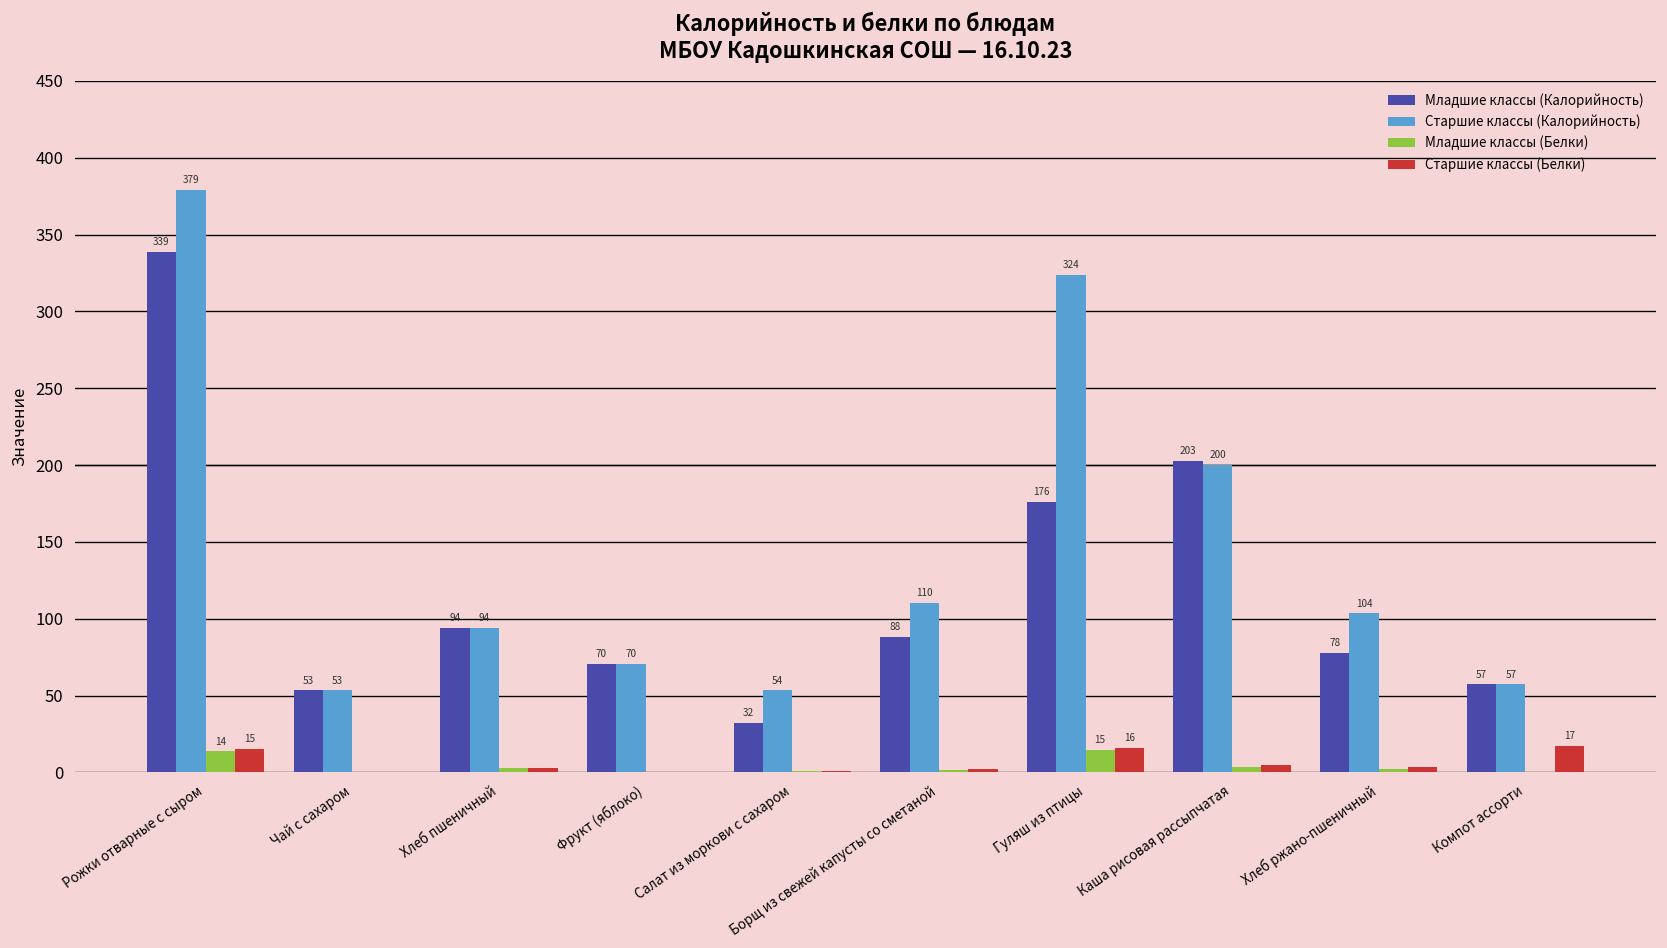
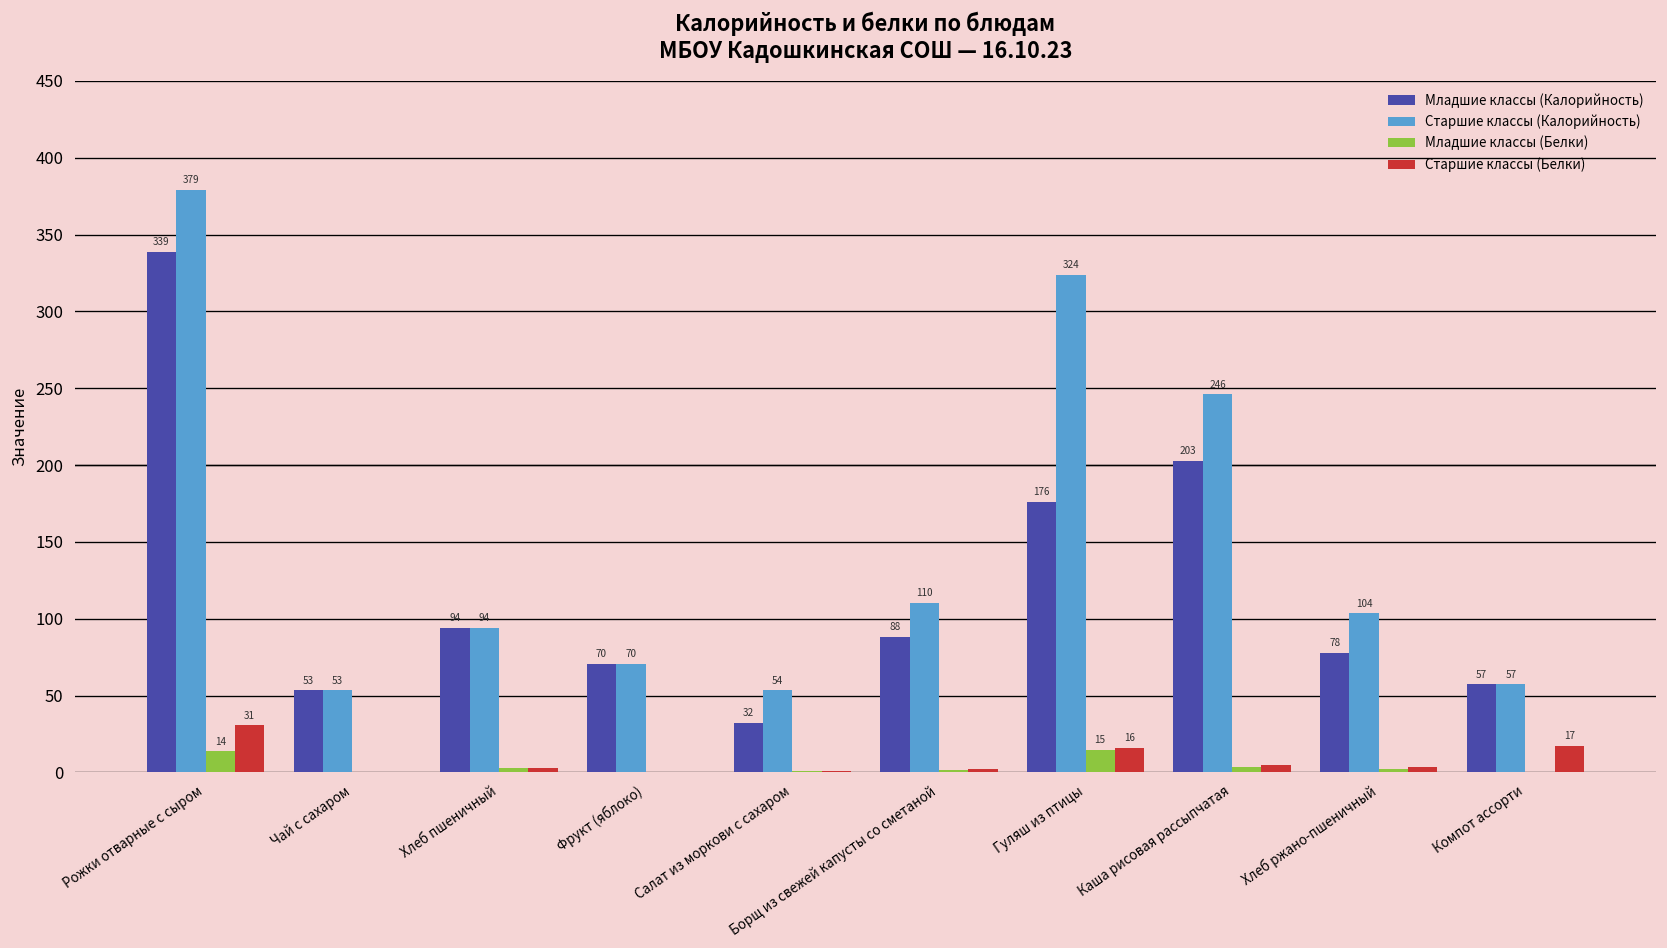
Старшие классы (Белки), Рожки отварные с сыром: 15 -> 31
Старшие классы (Калорийность), Каша рисовая рассыпчатая: 200 -> 246
